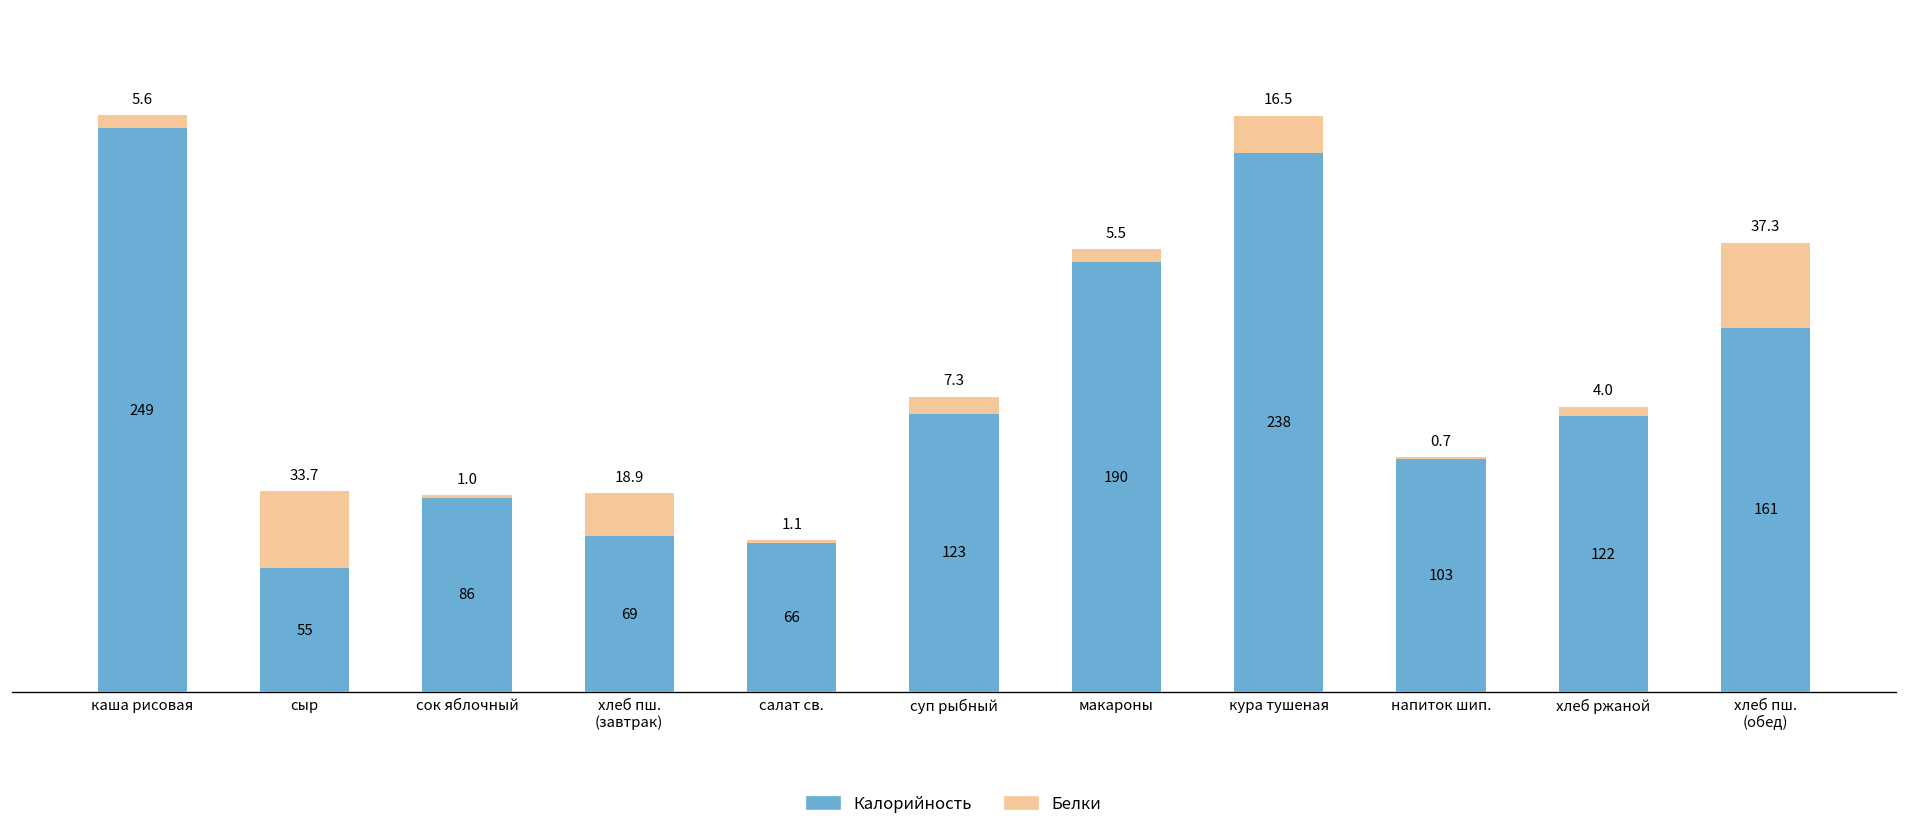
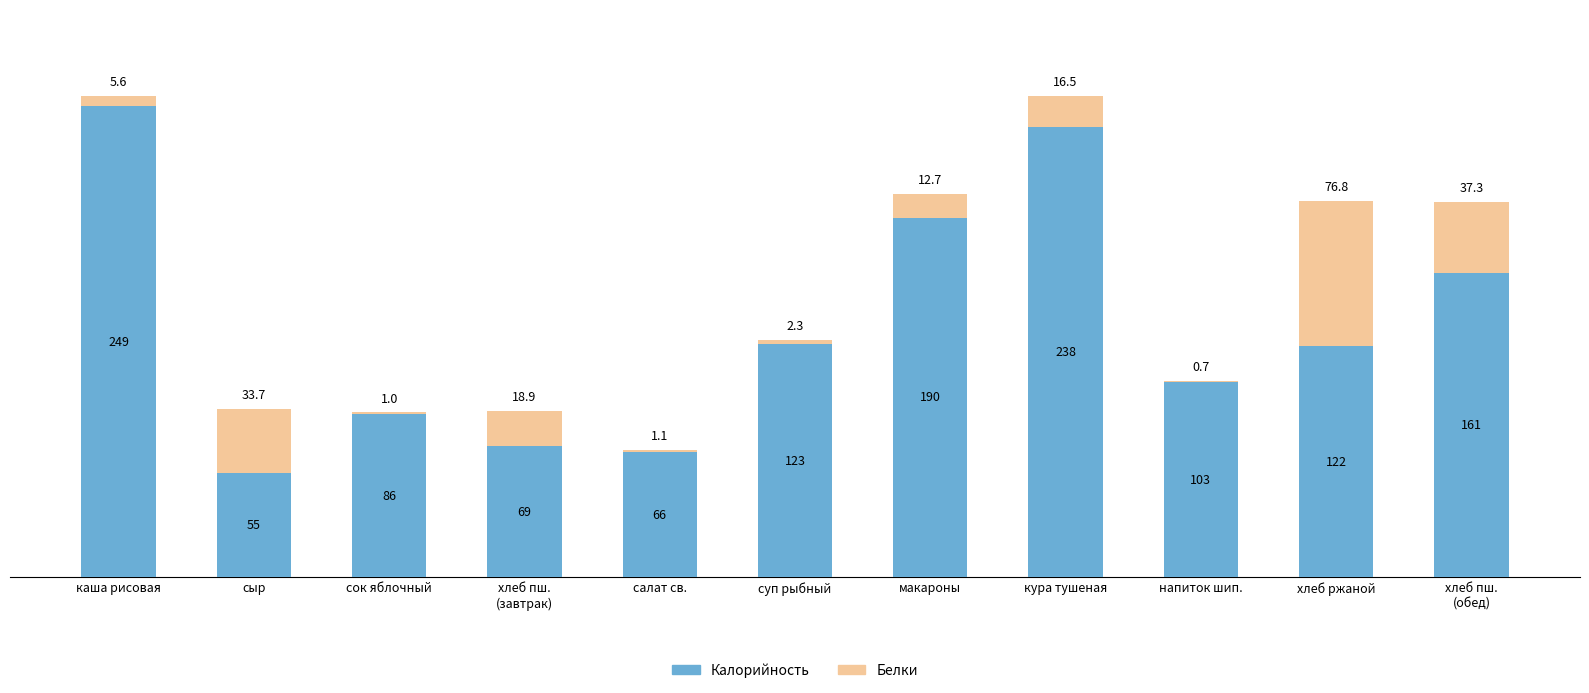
Белки, суп рыбный: 7.3 -> 2.3
Белки, макароны: 5.5 -> 12.7
Белки, хлеб ржаной: 4.0 -> 76.8
